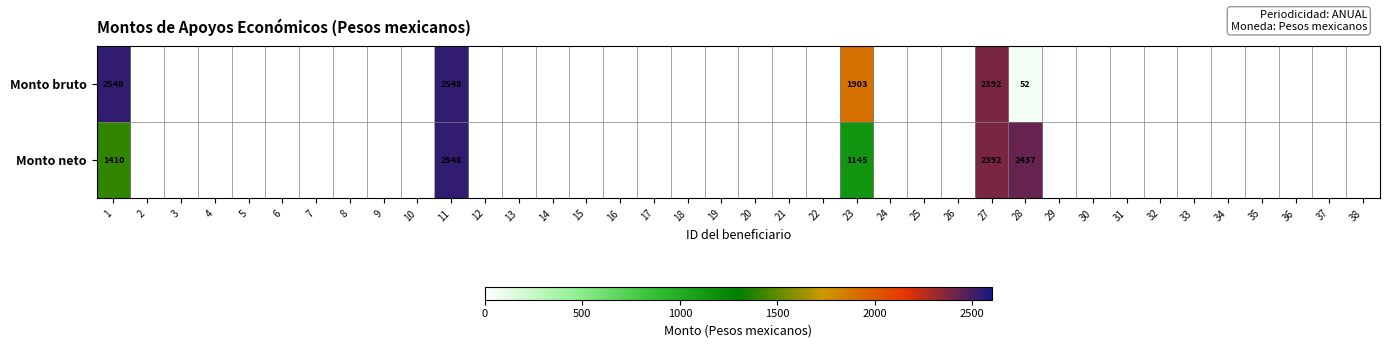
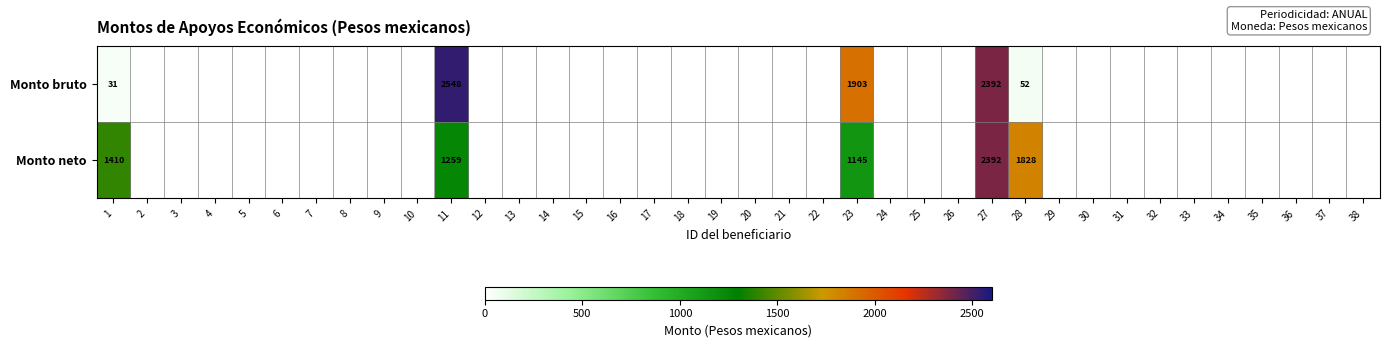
Monto bruto, 1: 2548 -> 31
Monto neto, 11: 2548 -> 1259
Monto neto, 28: 2437 -> 1828
